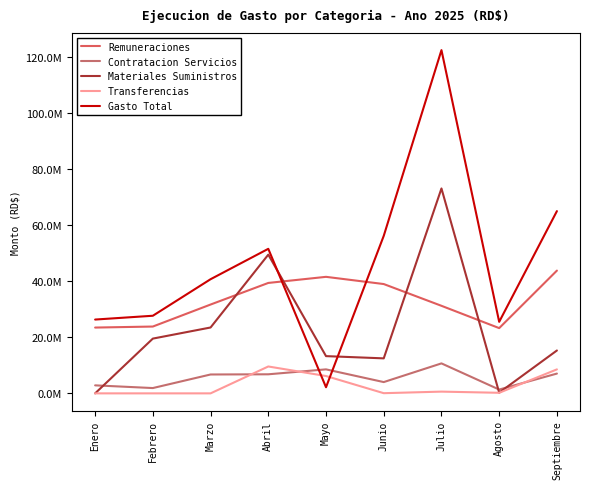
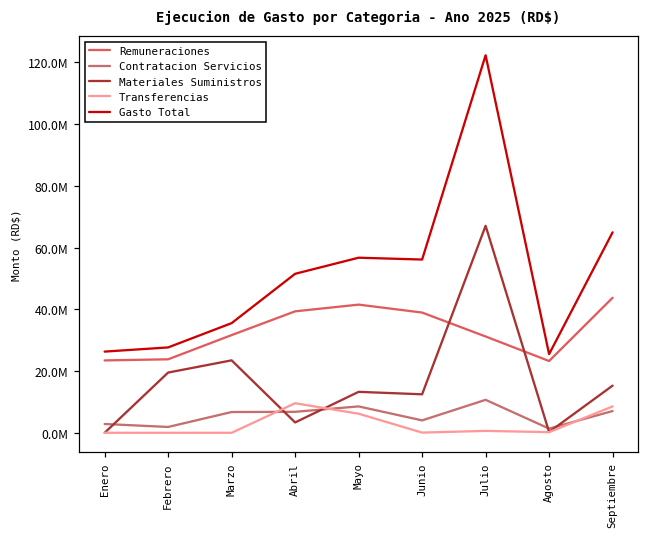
Gasto Total, Marzo: 41000000 -> 36000000
Materiales Suministros, Abril: 49000000 -> 3000000
Gasto Total, Mayo: 2000000 -> 57000000
Materiales Suministros, Julio: 73000000 -> 67000000
